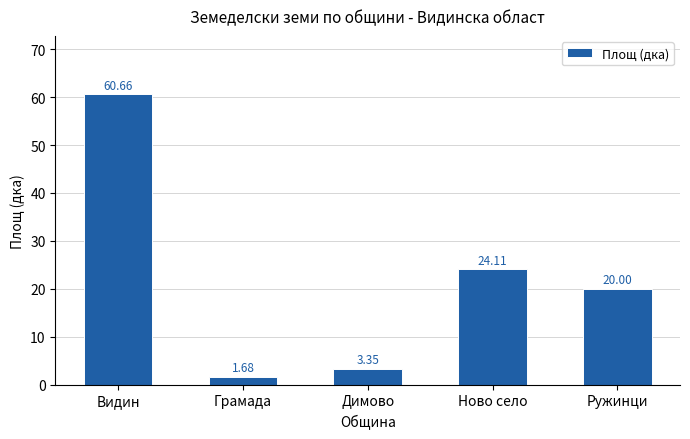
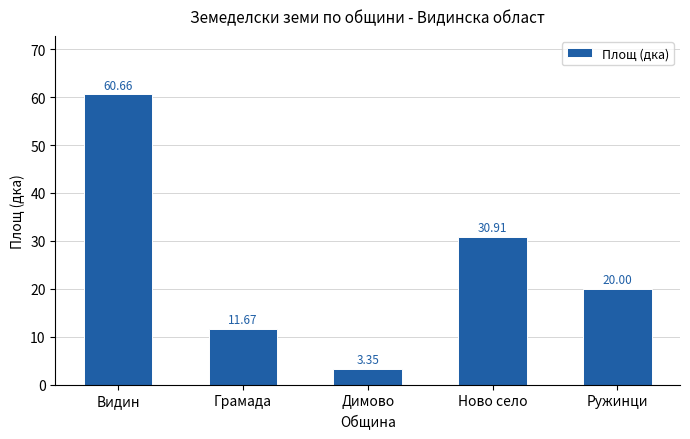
Грамада: 1.68 -> 11.67
Ново село: 24.11 -> 30.91
